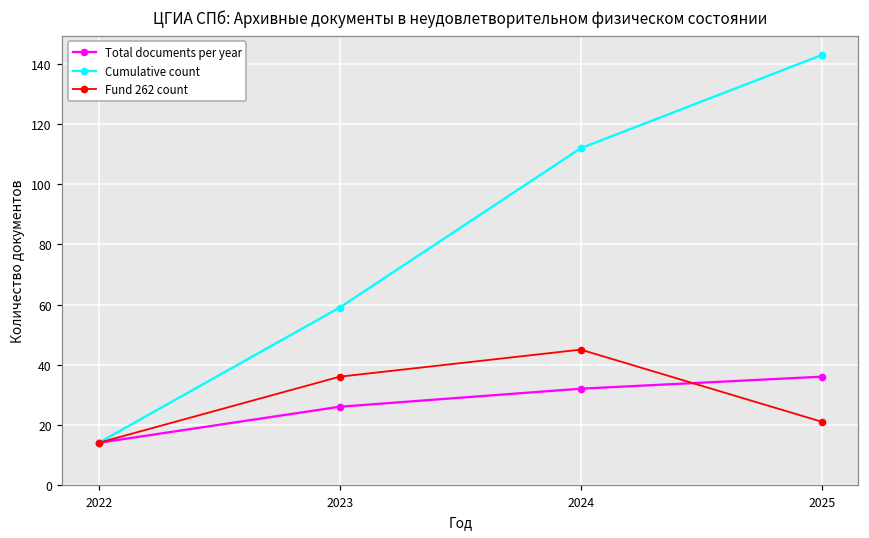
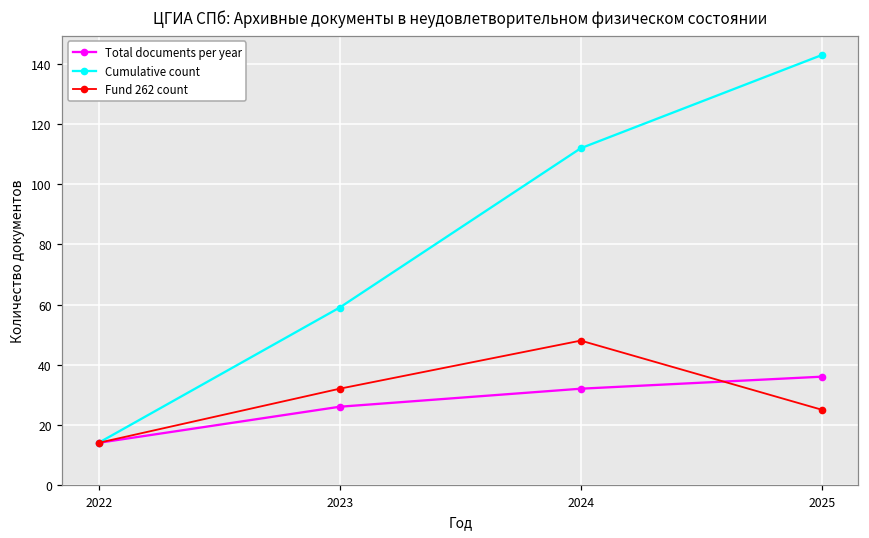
Fund 262 count, 2023: 36 -> 32
Fund 262 count, 2024: 45 -> 48
Fund 262 count, 2025: 21 -> 25
